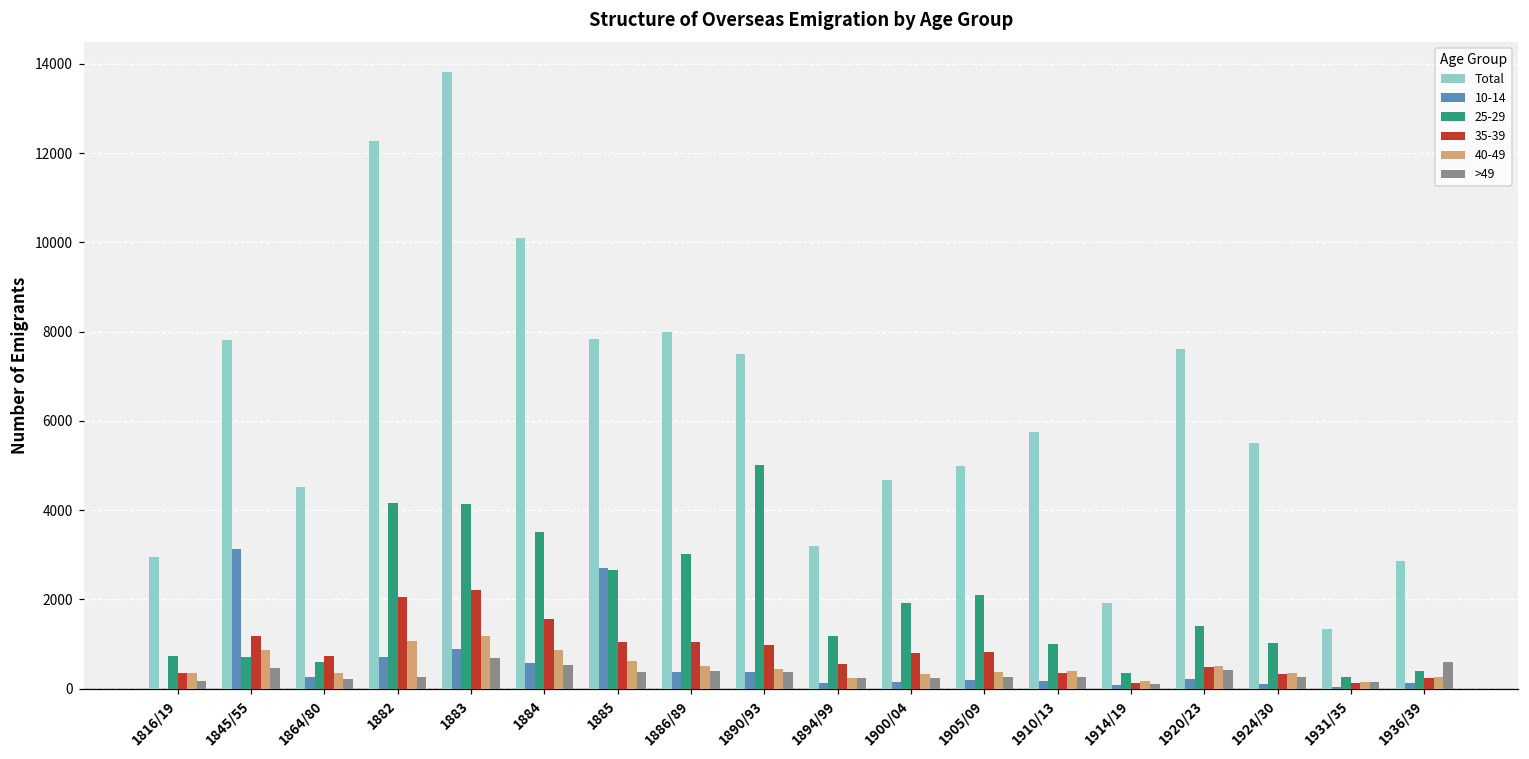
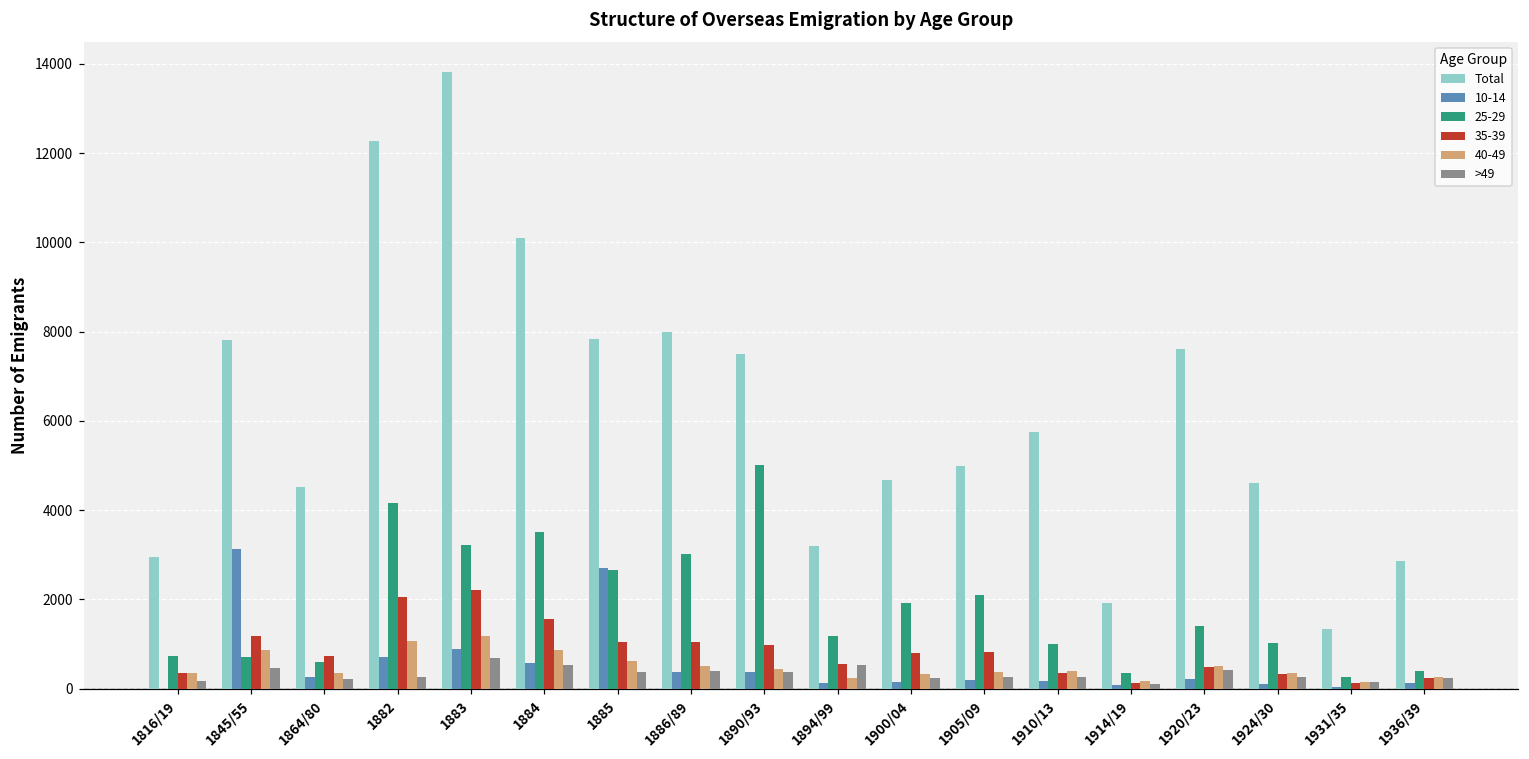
25-29, 1883: 4100 -> 3200
>49, 1894/99: 200 -> 500
Total, 1924/30: 5500 -> 4600
>49, 1936/39: 600 -> 200
